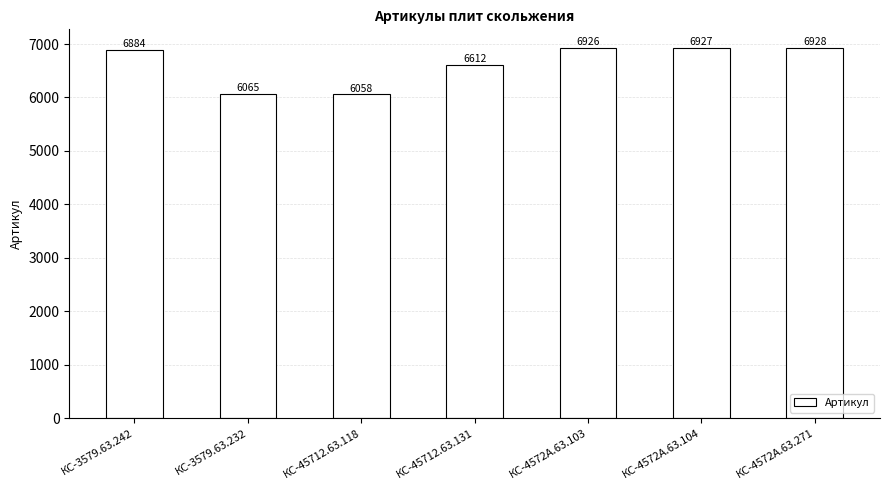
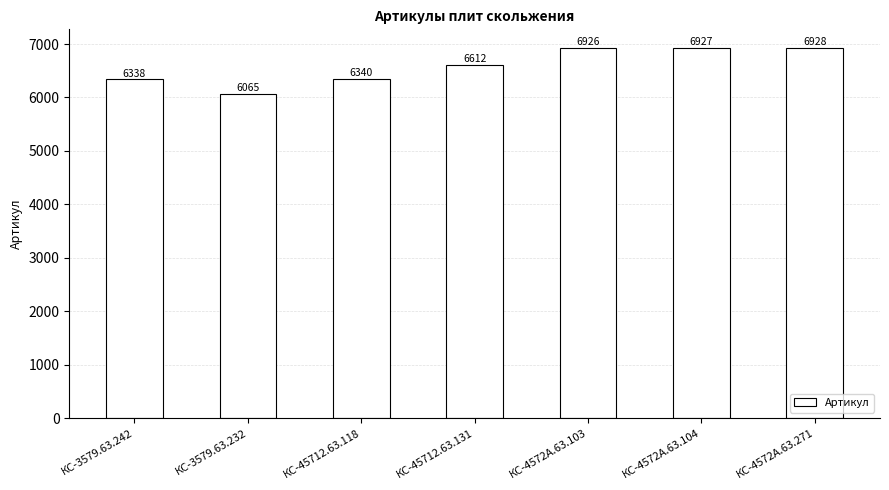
КС-3579.63.242: 6884 -> 6338
КС-45712.63.118: 6058 -> 6340
